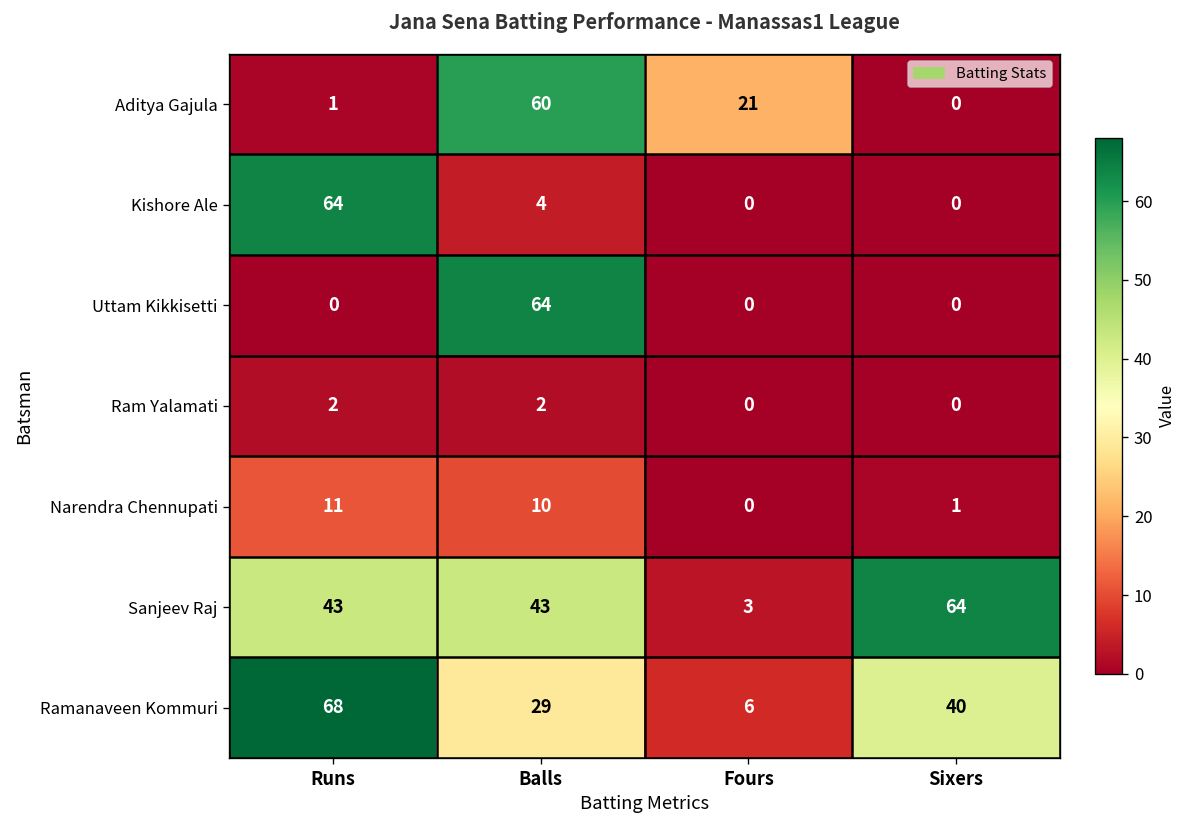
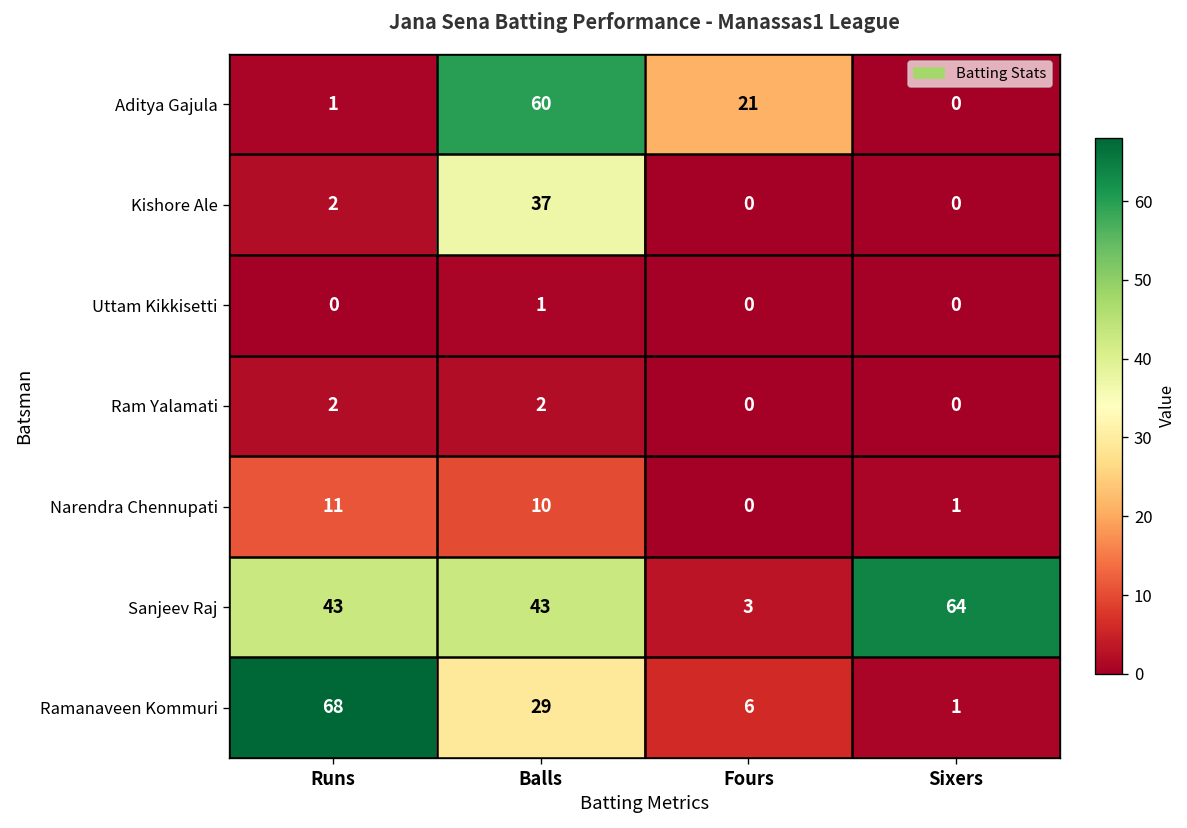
Kishore Ale, Runs: 64 -> 2
Kishore Ale, Balls: 4 -> 37
Uttam Kikkisetti, Balls: 64 -> 1
Ramanaveen Kommuri, Sixers: 40 -> 1
